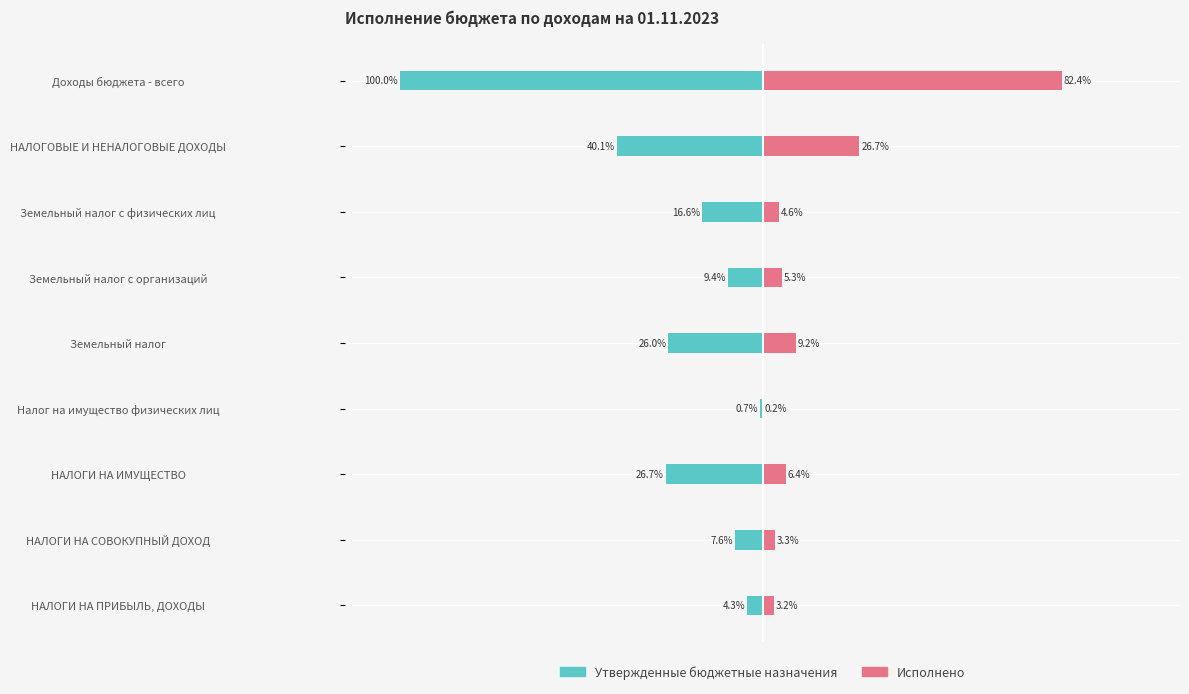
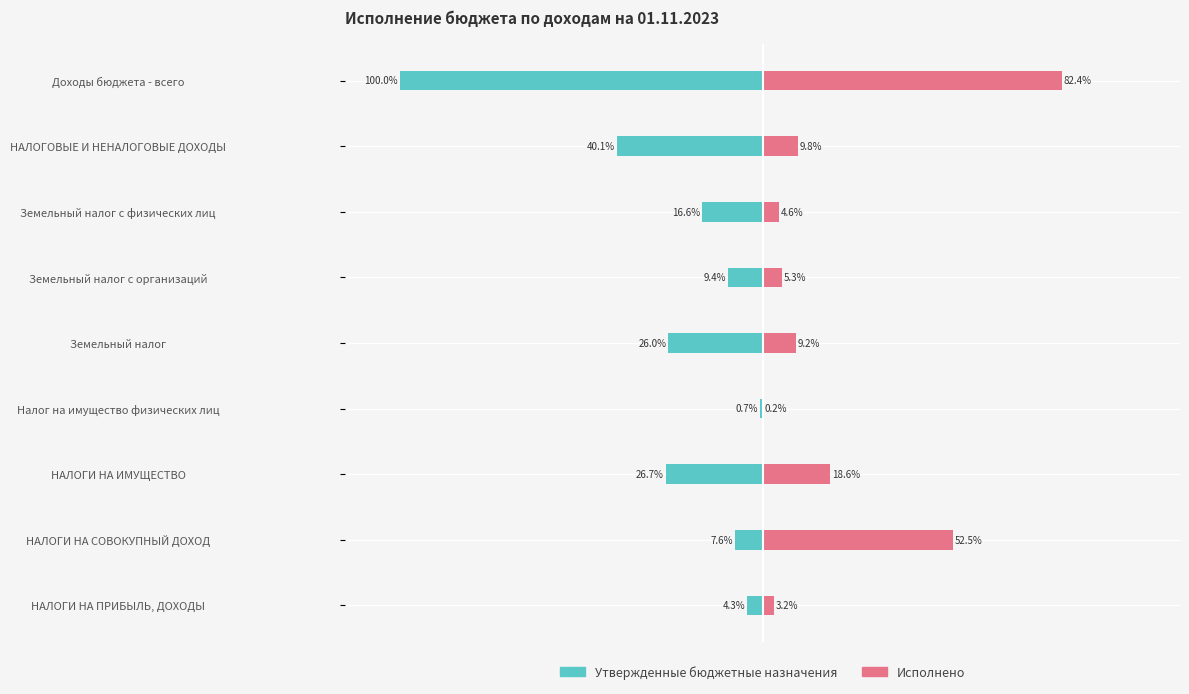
Исполнено, НАЛОГОВЫЕ И НЕНАЛОГОВЫЕ ДОХОДЫ: 26.7% -> 9.8%
Исполнено, НАЛОГИ НА ИМУЩЕСТВО: 6.4% -> 18.6%
Исполнено, НАЛОГИ НА СОВОКУПНЫЙ ДОХОД: 3.3% -> 52.5%
